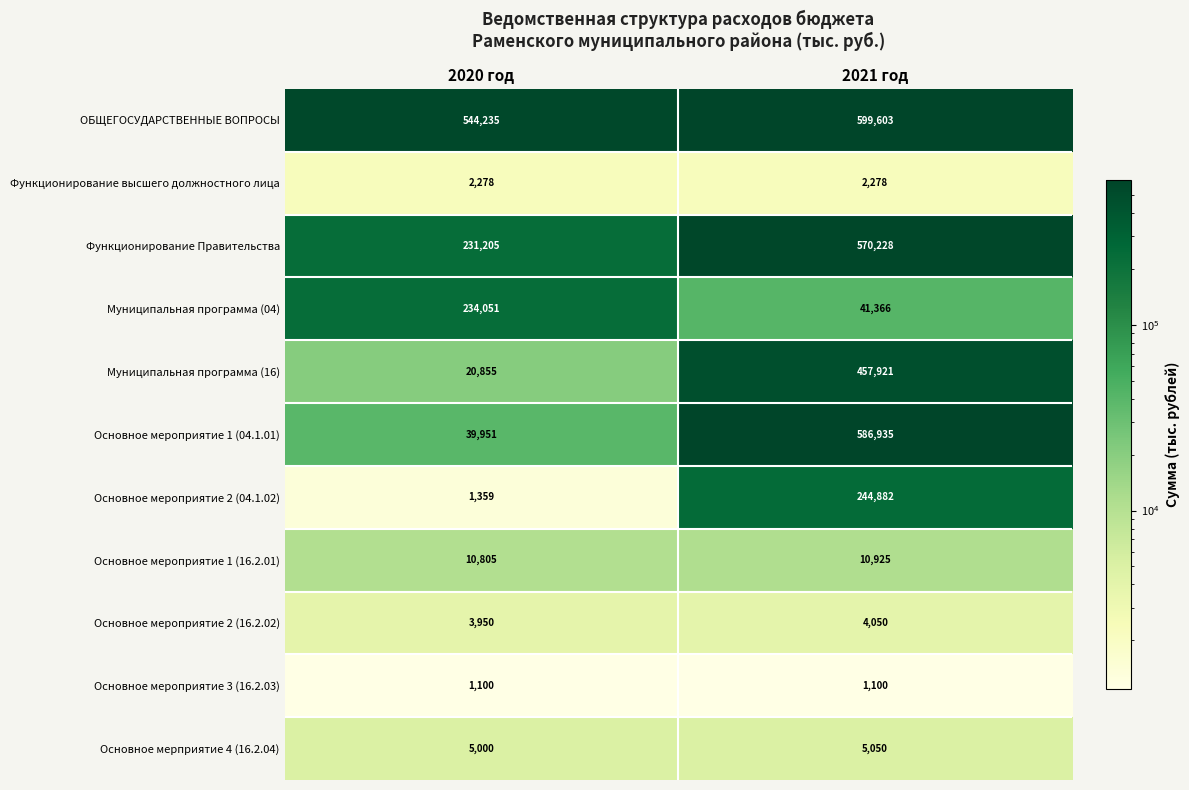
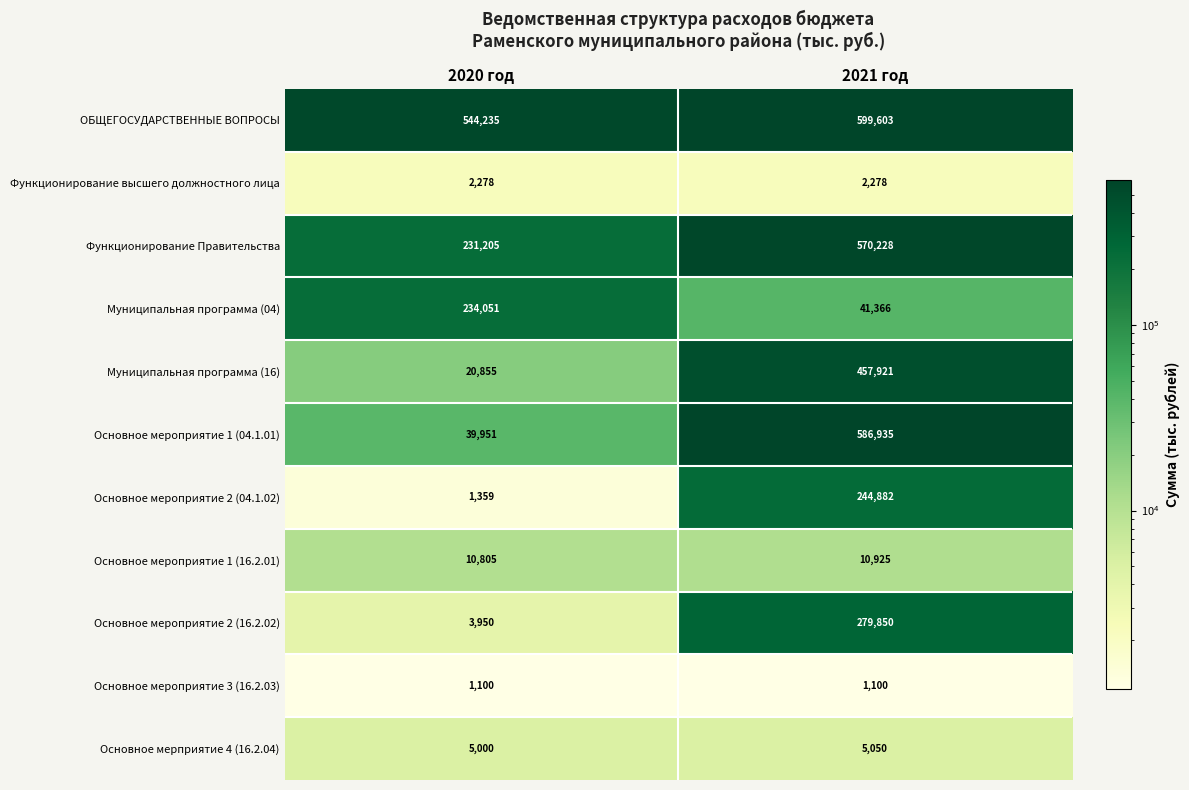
Основное мероприятие 2 (16.2.02), 2021 год: 4,050 -> 279,850
